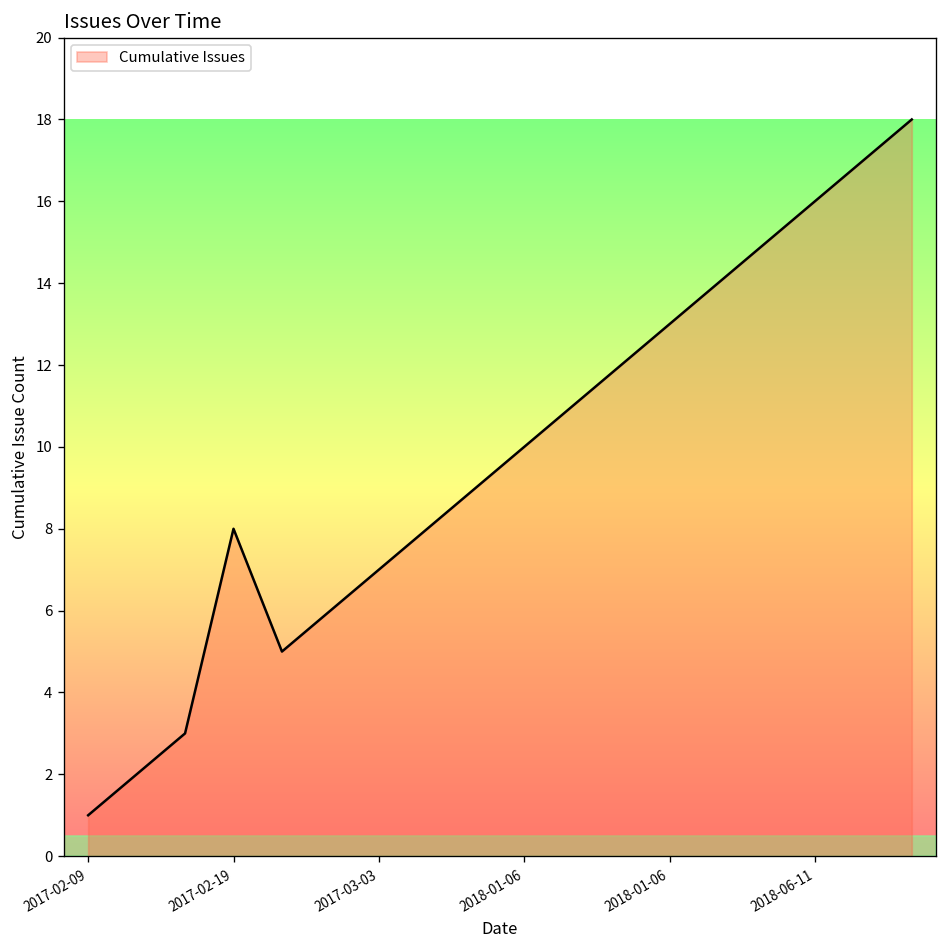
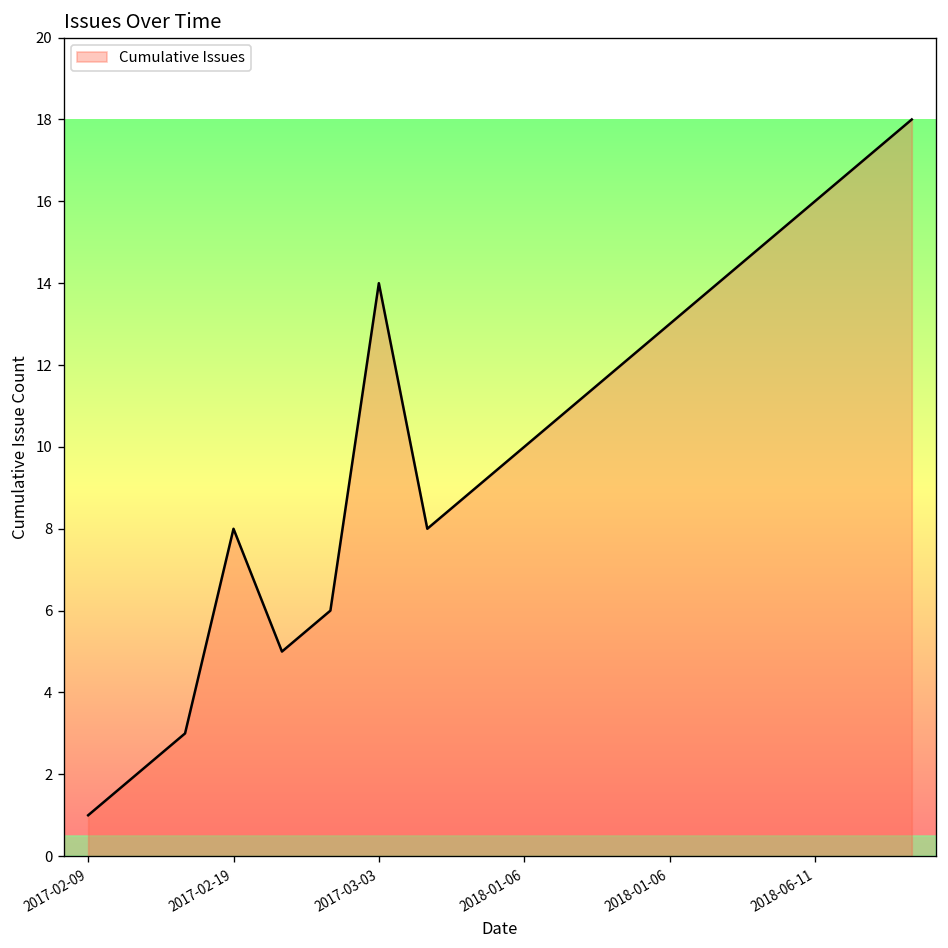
2017-03-03: 7 -> 14
